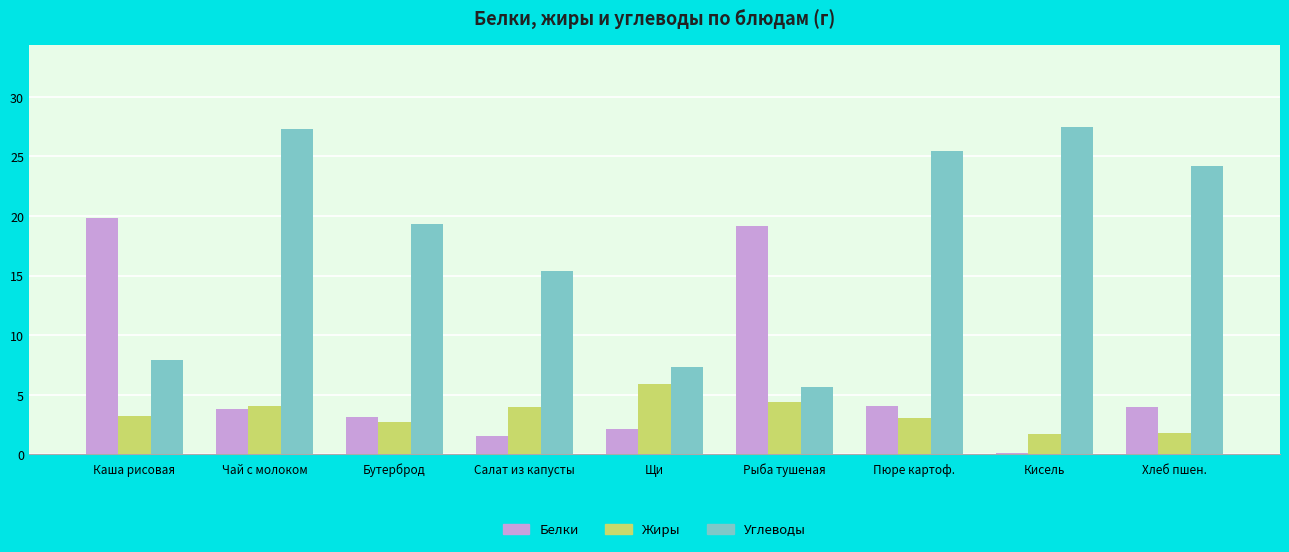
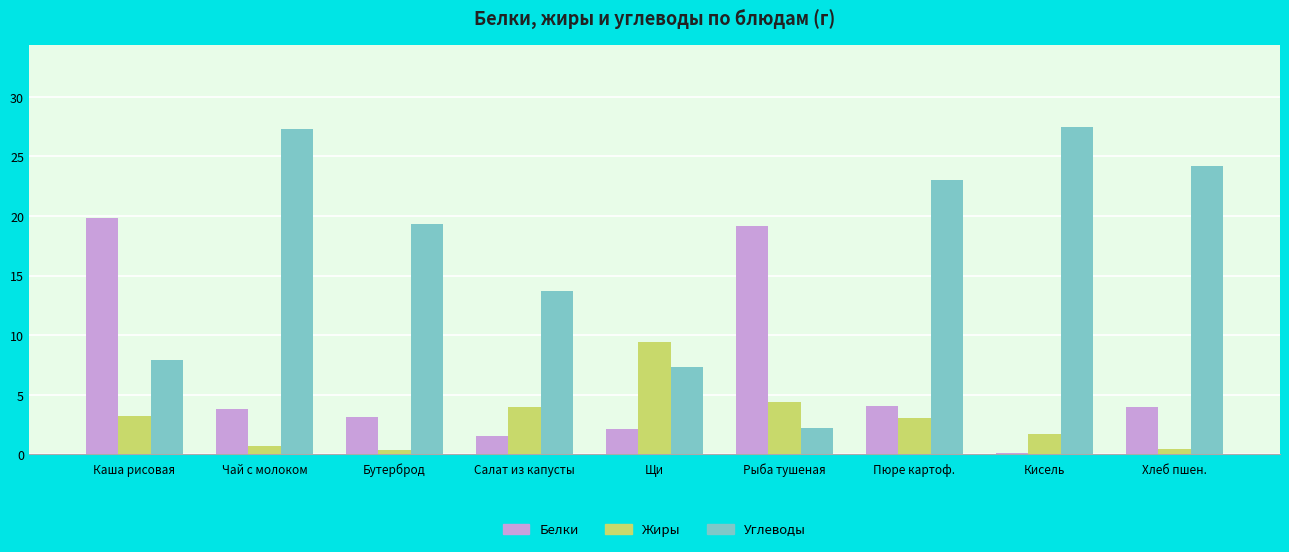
Жиры, Чай с молоком: 4.1 -> 0.7
Жиры, Бутерброд: 2.7 -> 0.4
Углеводы, Салат из капусты: 15.4 -> 13.7
Жиры, Щи: 5.9 -> 9.4
Углеводы, Рыба тушеная: 5.7 -> 2.3
Углеводы, Пюре картоф.: 25.5 -> 23.0
Жиры, Хлеб пшен.: 1.8 -> 0.5
